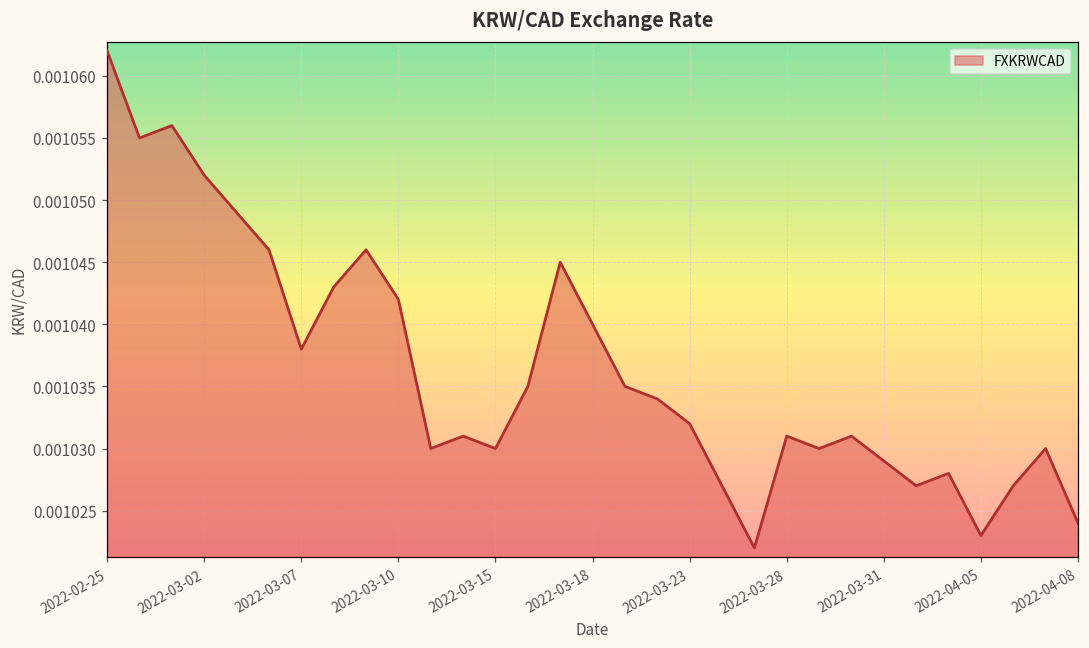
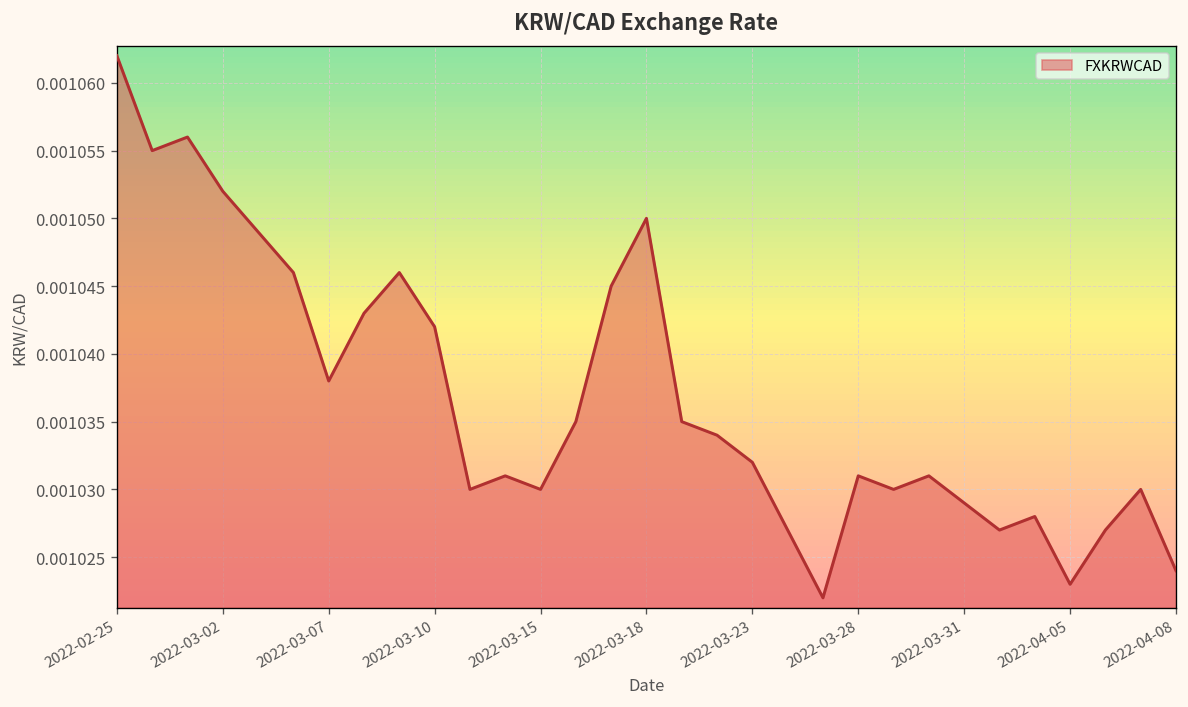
2022-03-18: 0.00104 -> 0.00105
